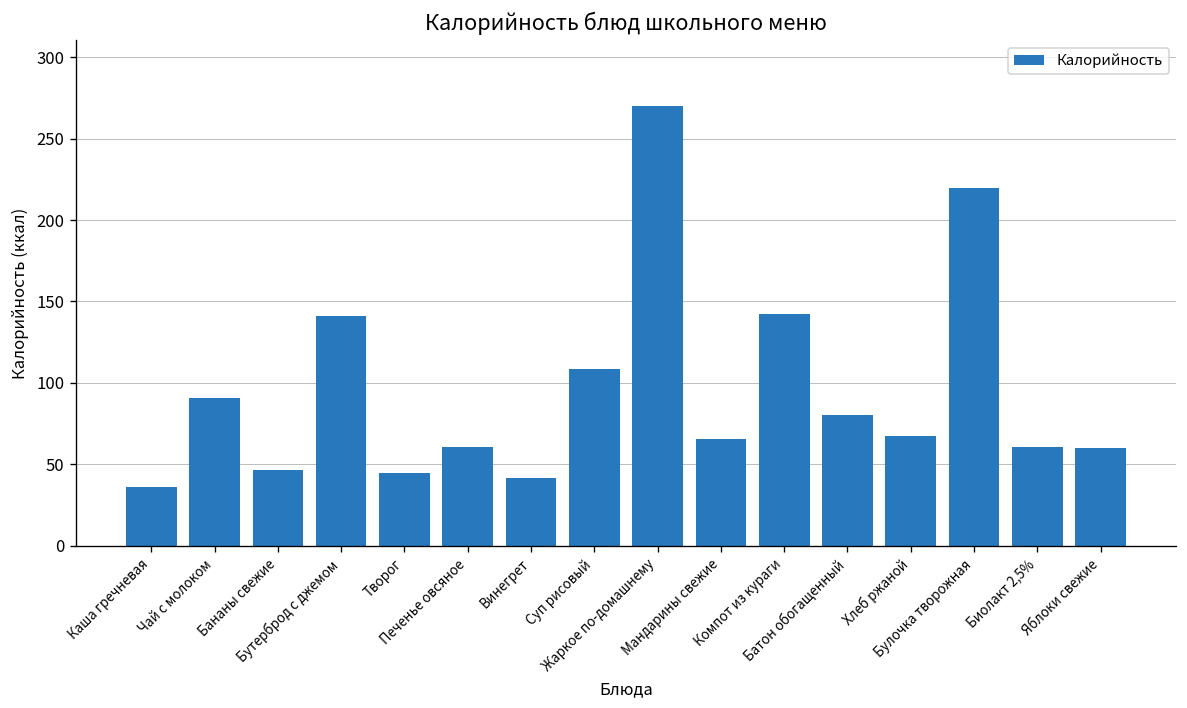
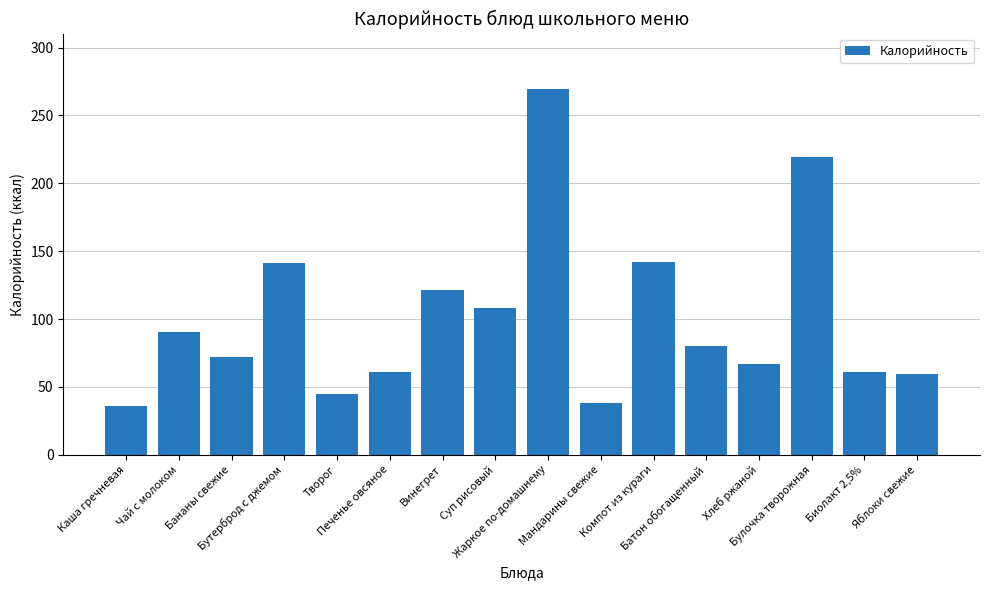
Бананы свежие: 47 -> 72
Винегрет: 42 -> 121
Мандарины свежие: 65 -> 38
